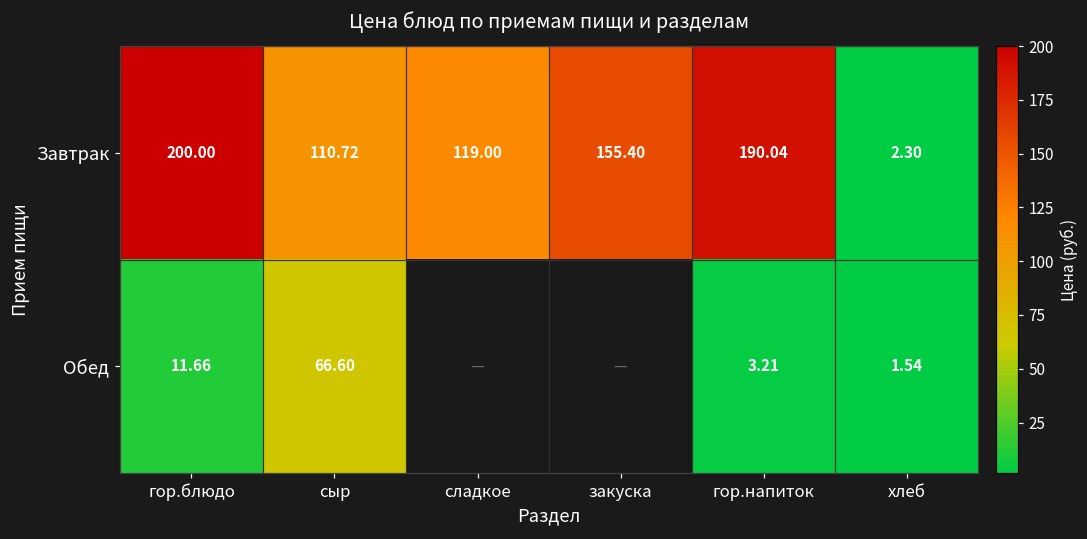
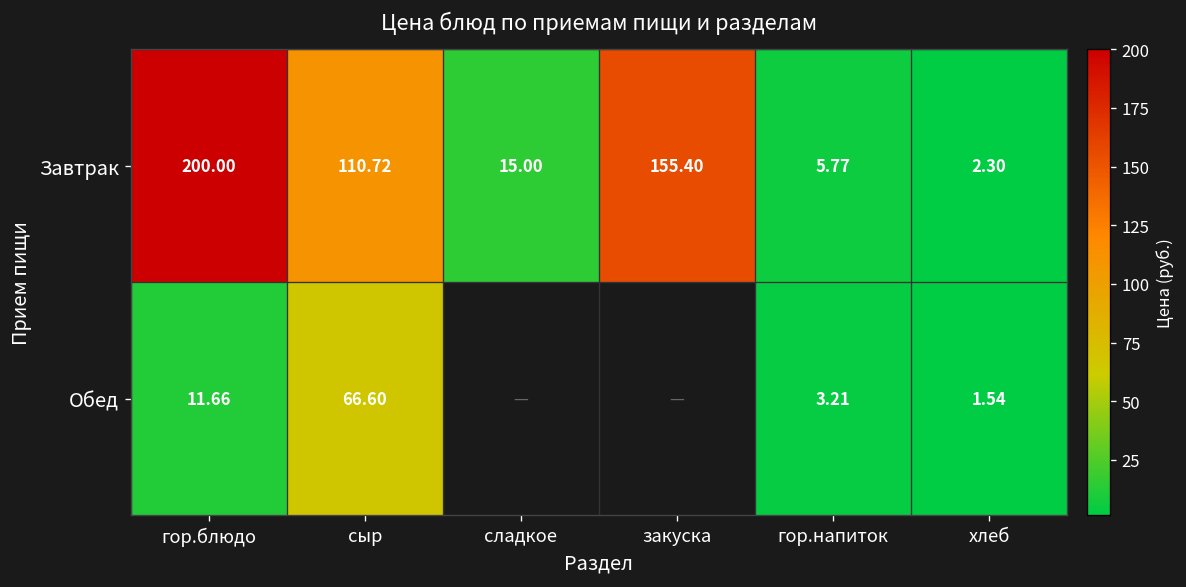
Завтрак, сладкое: 119.00 -> 15.00
Завтрак, гор.напиток: 190.04 -> 5.77
